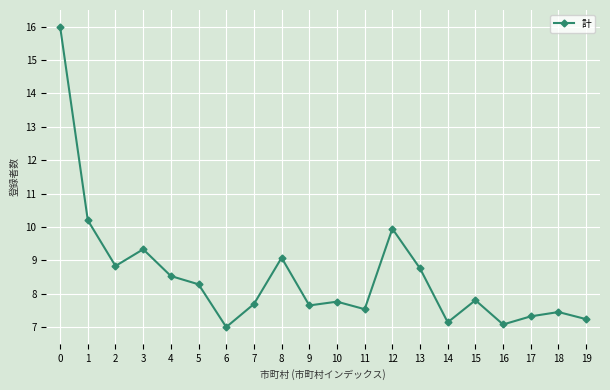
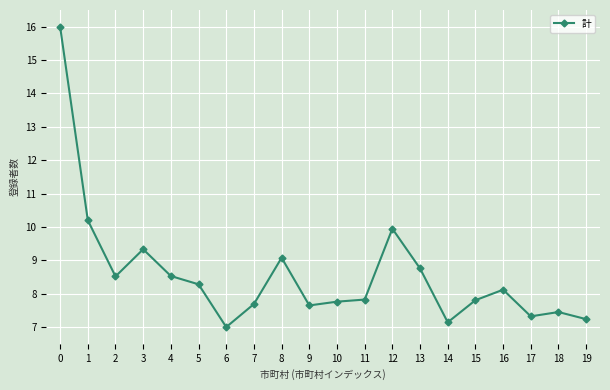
2: 8.8 -> 8.5
11: 7.5 -> 7.8
16: 7.1 -> 8.1
